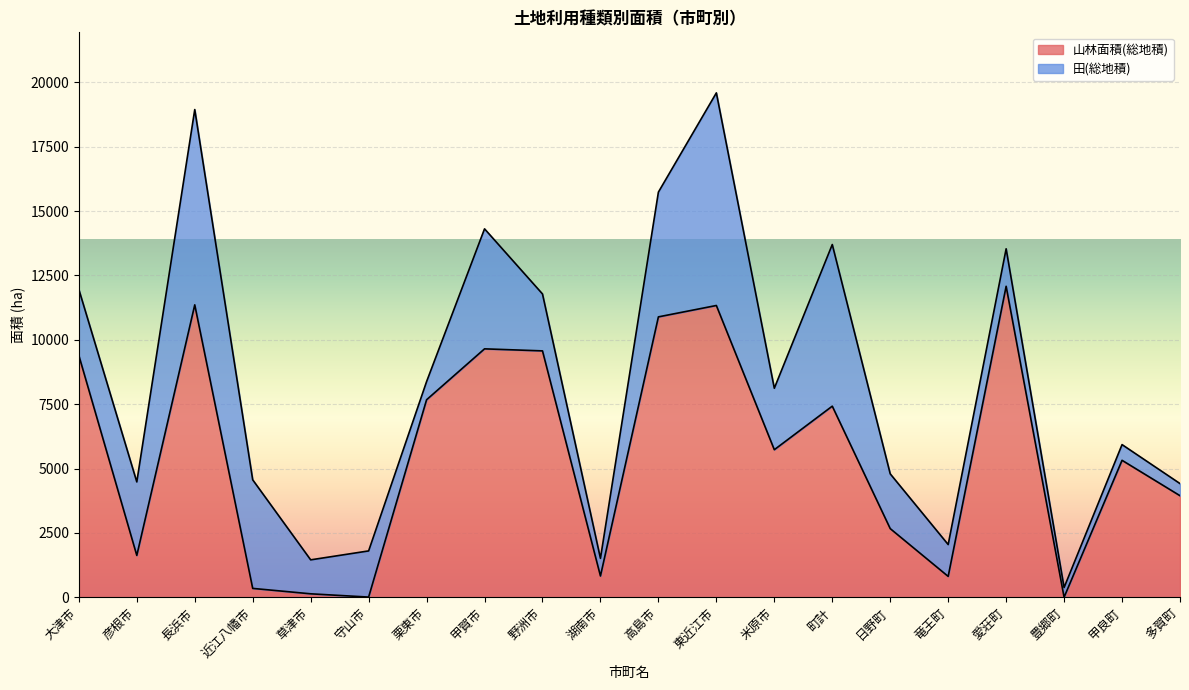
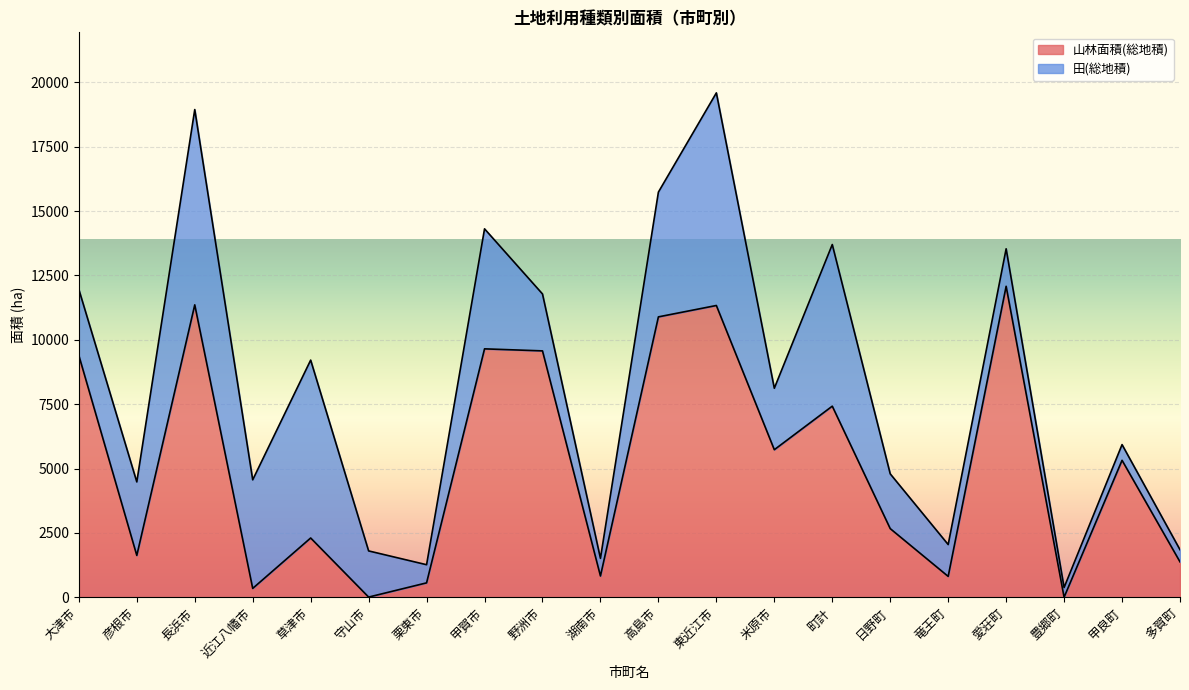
山林面積(総地積), 草津市: 100 -> 2300
田(総地積), 草津市: 1300 -> 6900
山林面積(総地積), 栗東市: 7700 -> 600
山林面積(総地積), 多賀町: 3900 -> 1400
